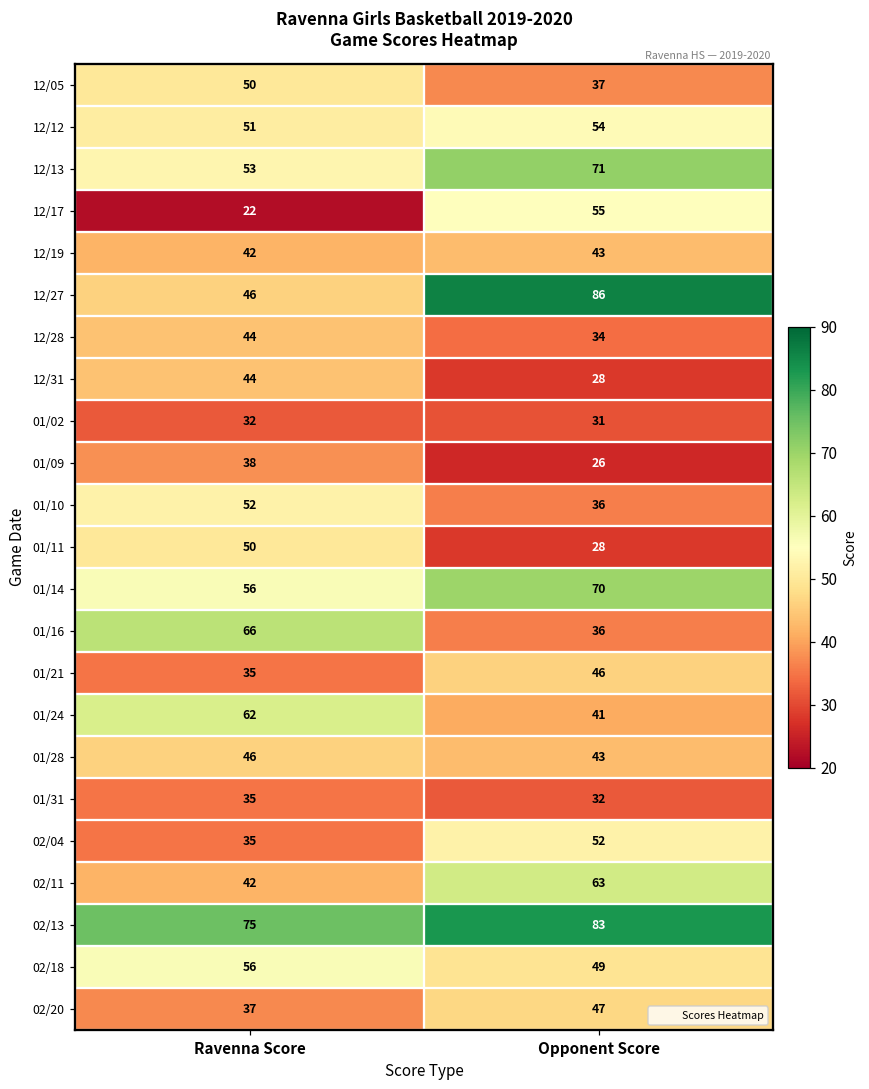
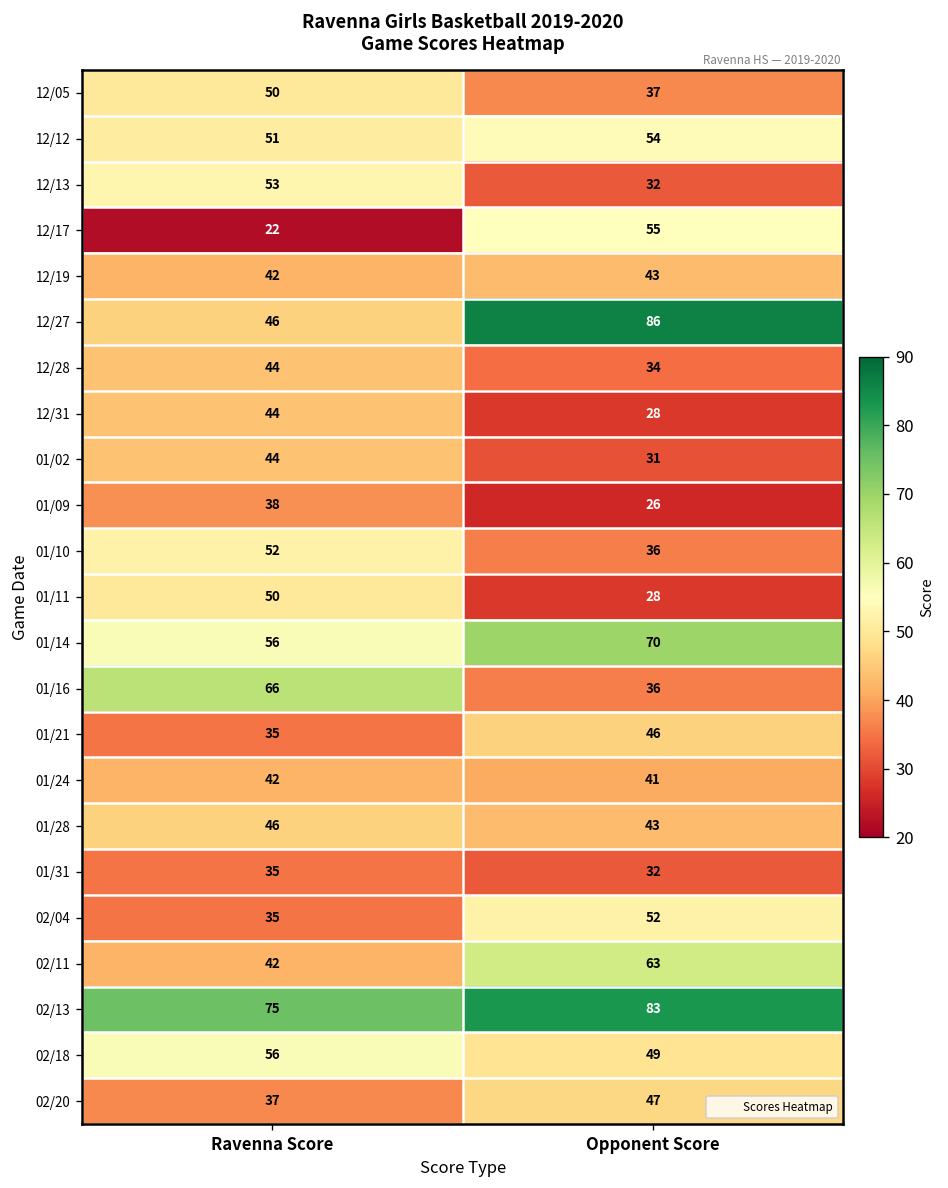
12/13, Opponent Score: 71 -> 32
01/02, Ravenna Score: 32 -> 44
01/24, Ravenna Score: 62 -> 42
